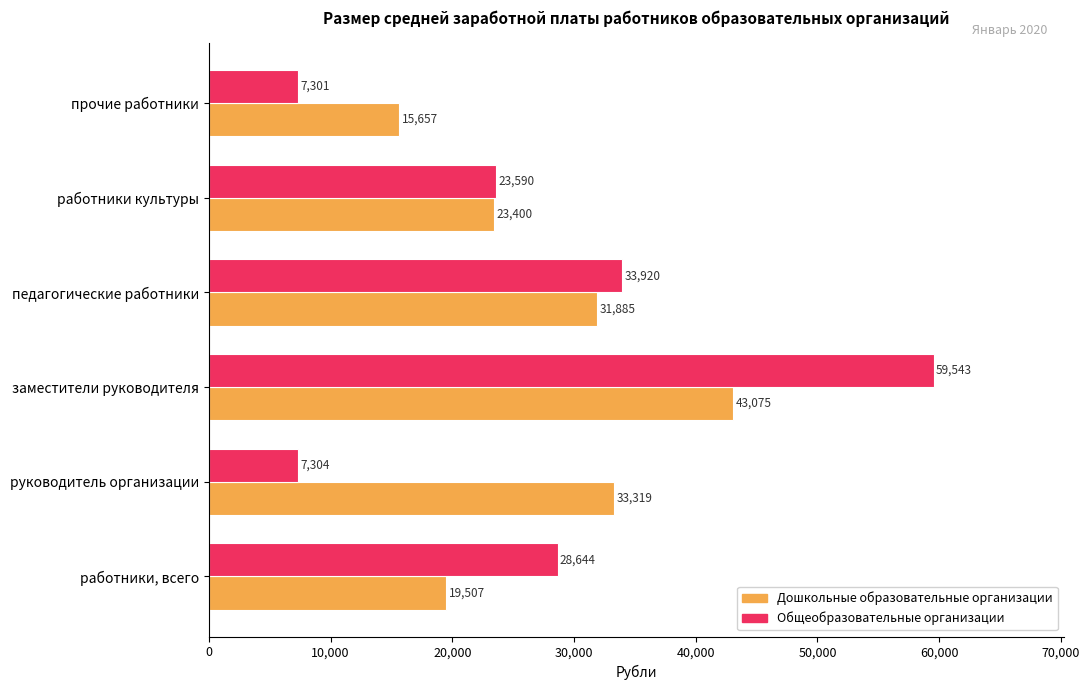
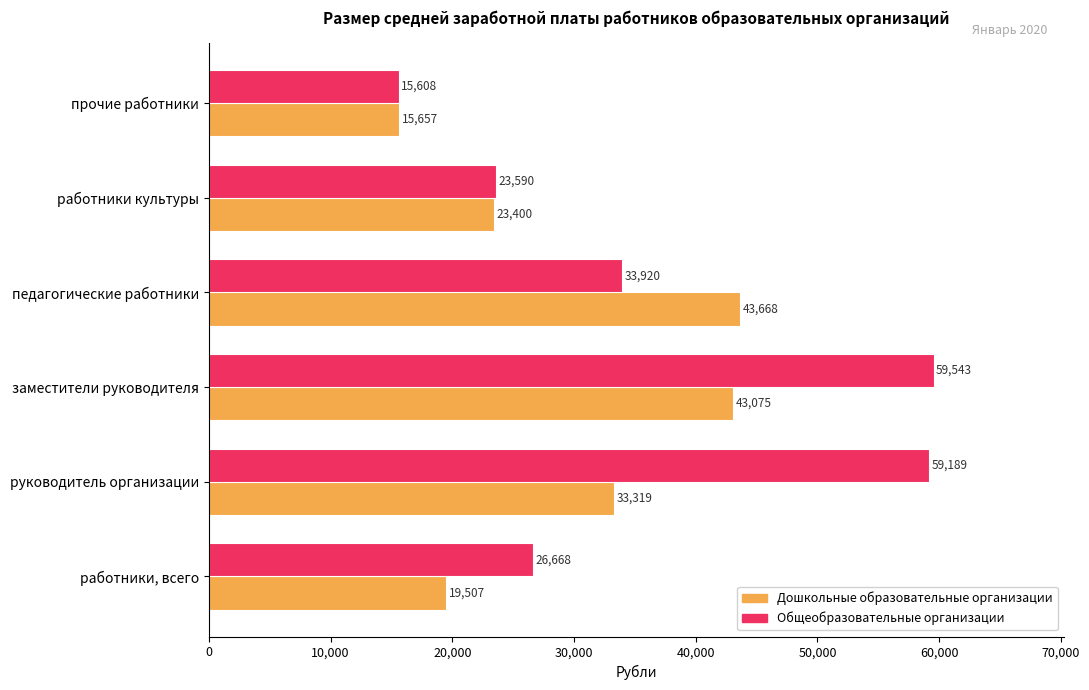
Общеобразовательные организации, прочие работники: 7,301 -> 15,608
Дошкольные образовательные организации, педагогические работники: 31,885 -> 43,668
Общеобразовательные организации, руководитель организации: 7,304 -> 59,189
Общеобразовательные организации, работники, всего: 28,644 -> 26,668
